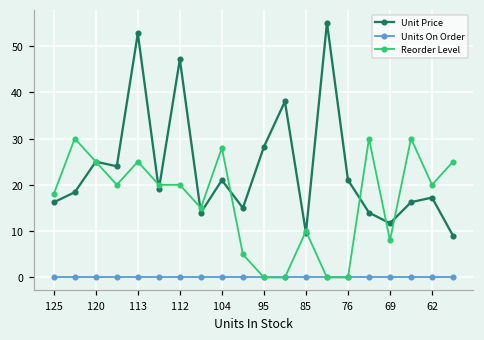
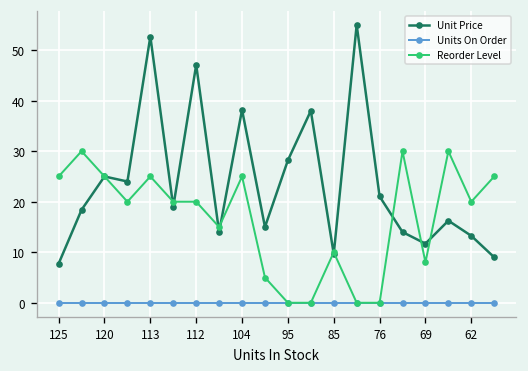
Unit Price, 125: 16 -> 8
Reorder Level, 125: 18 -> 25
Unit Price, 104: 21 -> 38
Reorder Level, 104: 28 -> 25
Unit Price, 62: 17 -> 13
